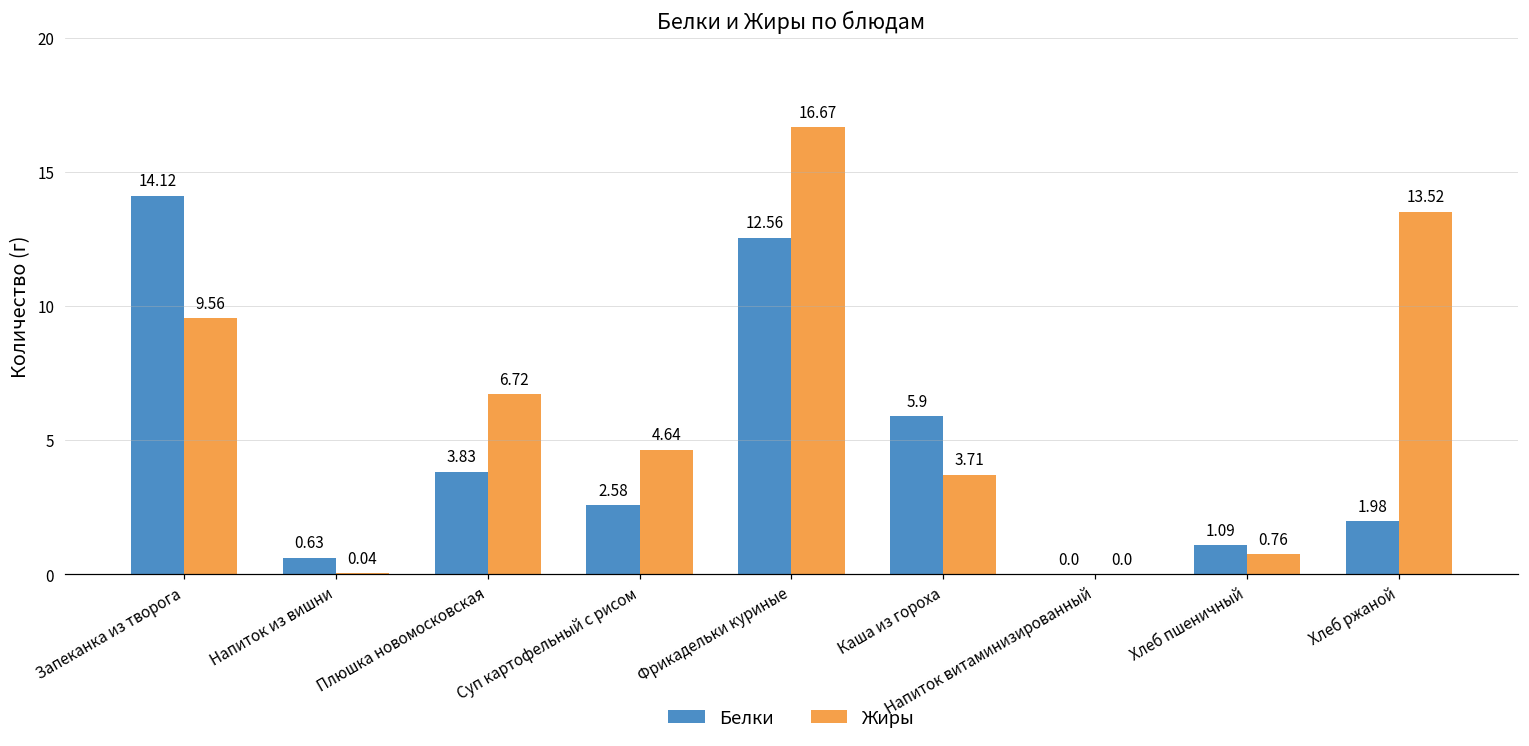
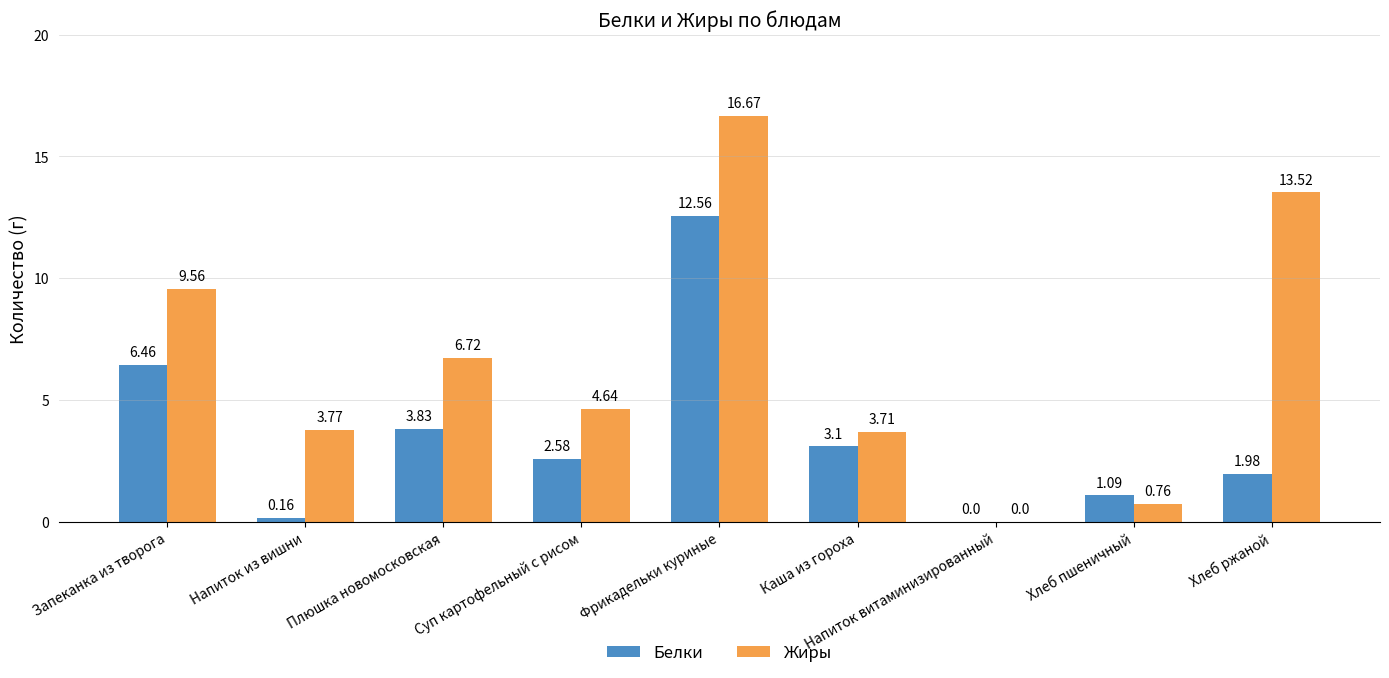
Белки, Запеканка из творога: 14.12 -> 6.46
Белки, Напиток из вишни: 0.63 -> 0.16
Жиры, Напиток из вишни: 0.04 -> 3.77
Белки, Каша из гороха: 5.9 -> 3.1
